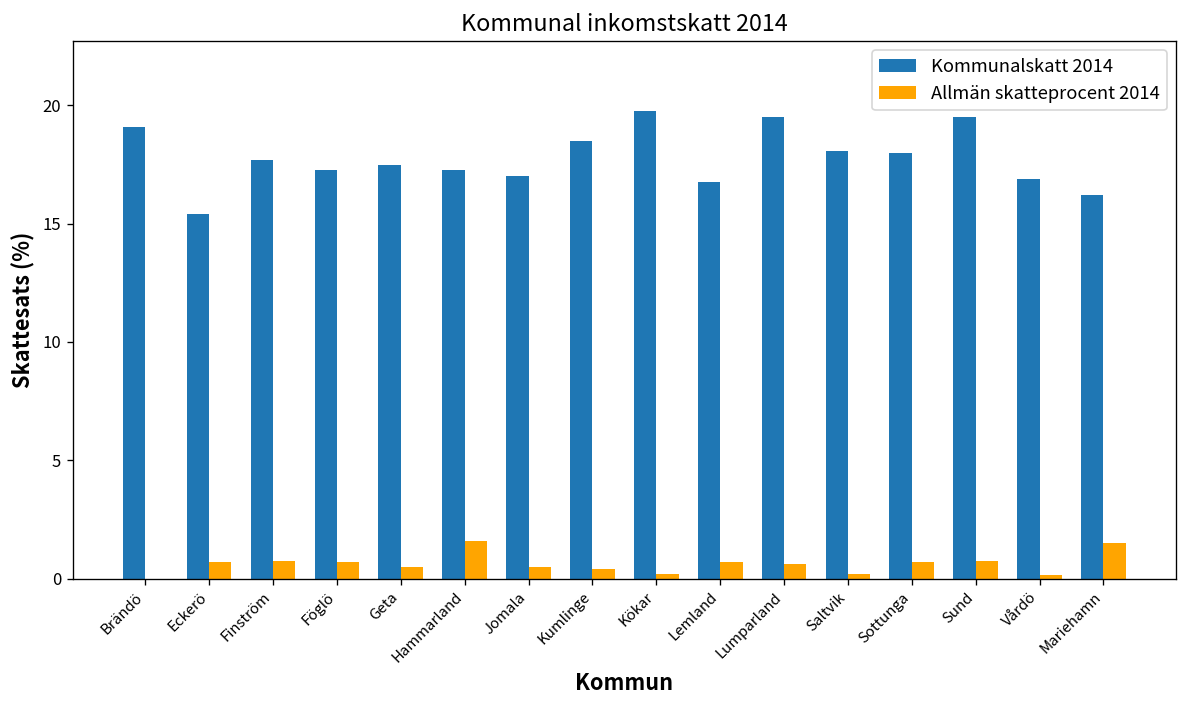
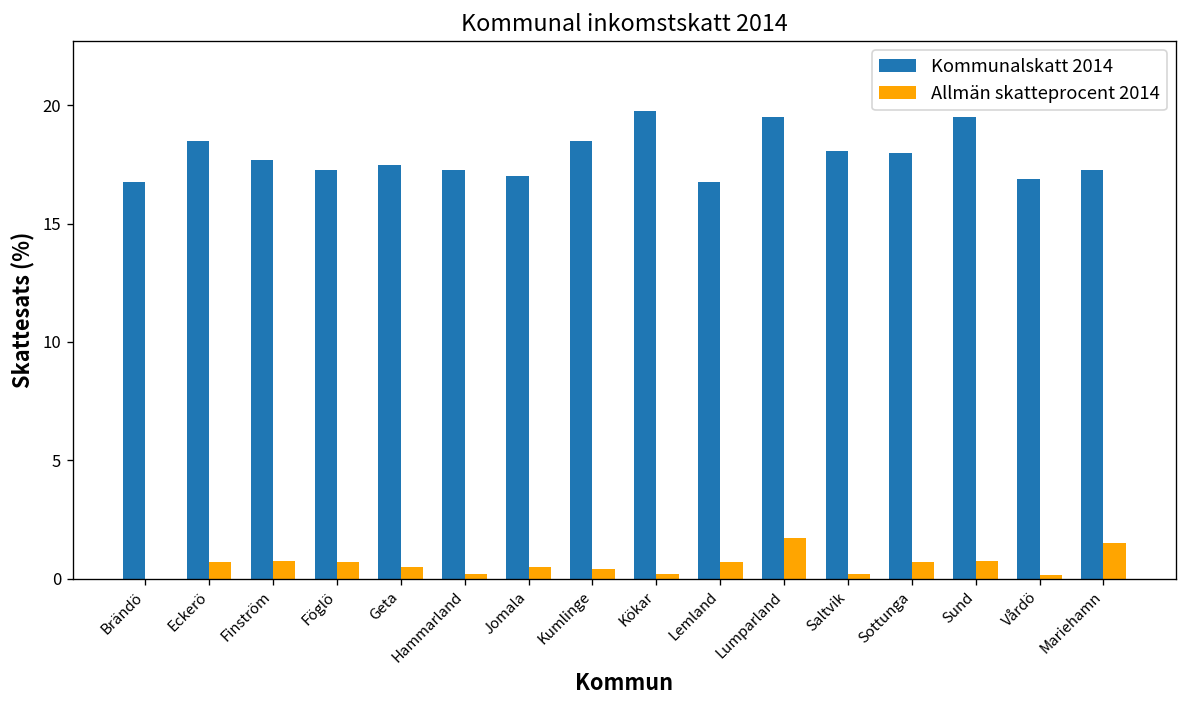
Kommunalskatt 2014, Brändö: 19.1 -> 16.8
Kommunalskatt 2014, Eckerö: 15.4 -> 18.5
Allmän skatteprocent 2014, Hammarland: 1.6 -> 0.2
Allmän skatteprocent 2014, Lumparland: 0.6 -> 1.7
Kommunalskatt 2014, Mariehamn: 16.2 -> 17.3
